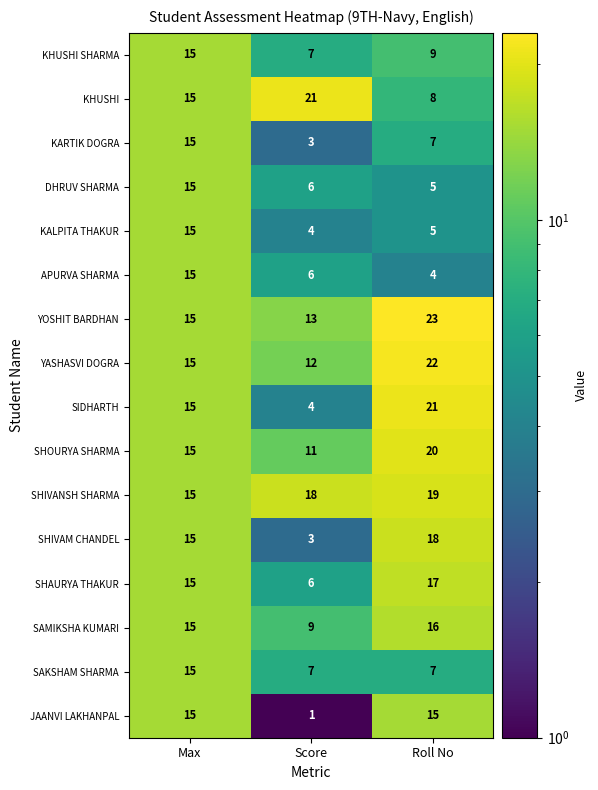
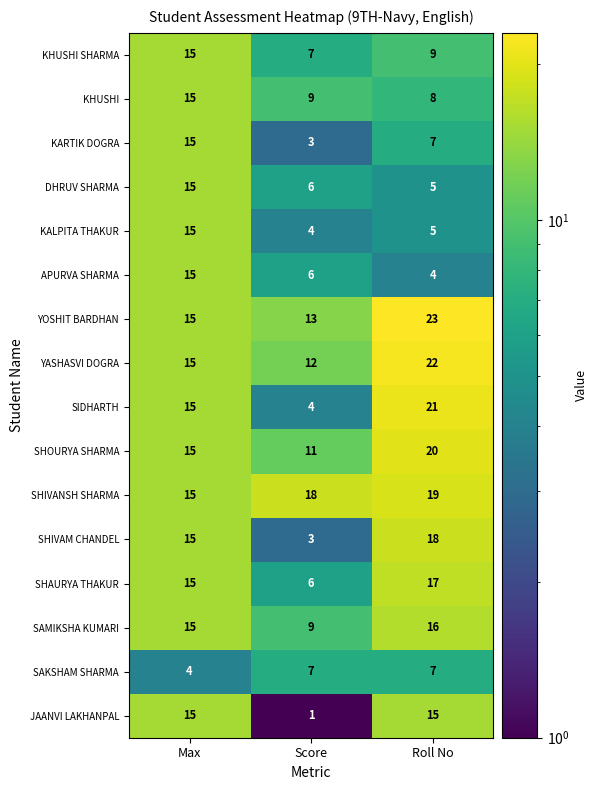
KHUSHI, Score: 21 -> 9
SAKSHAM SHARMA, Max: 15 -> 4
